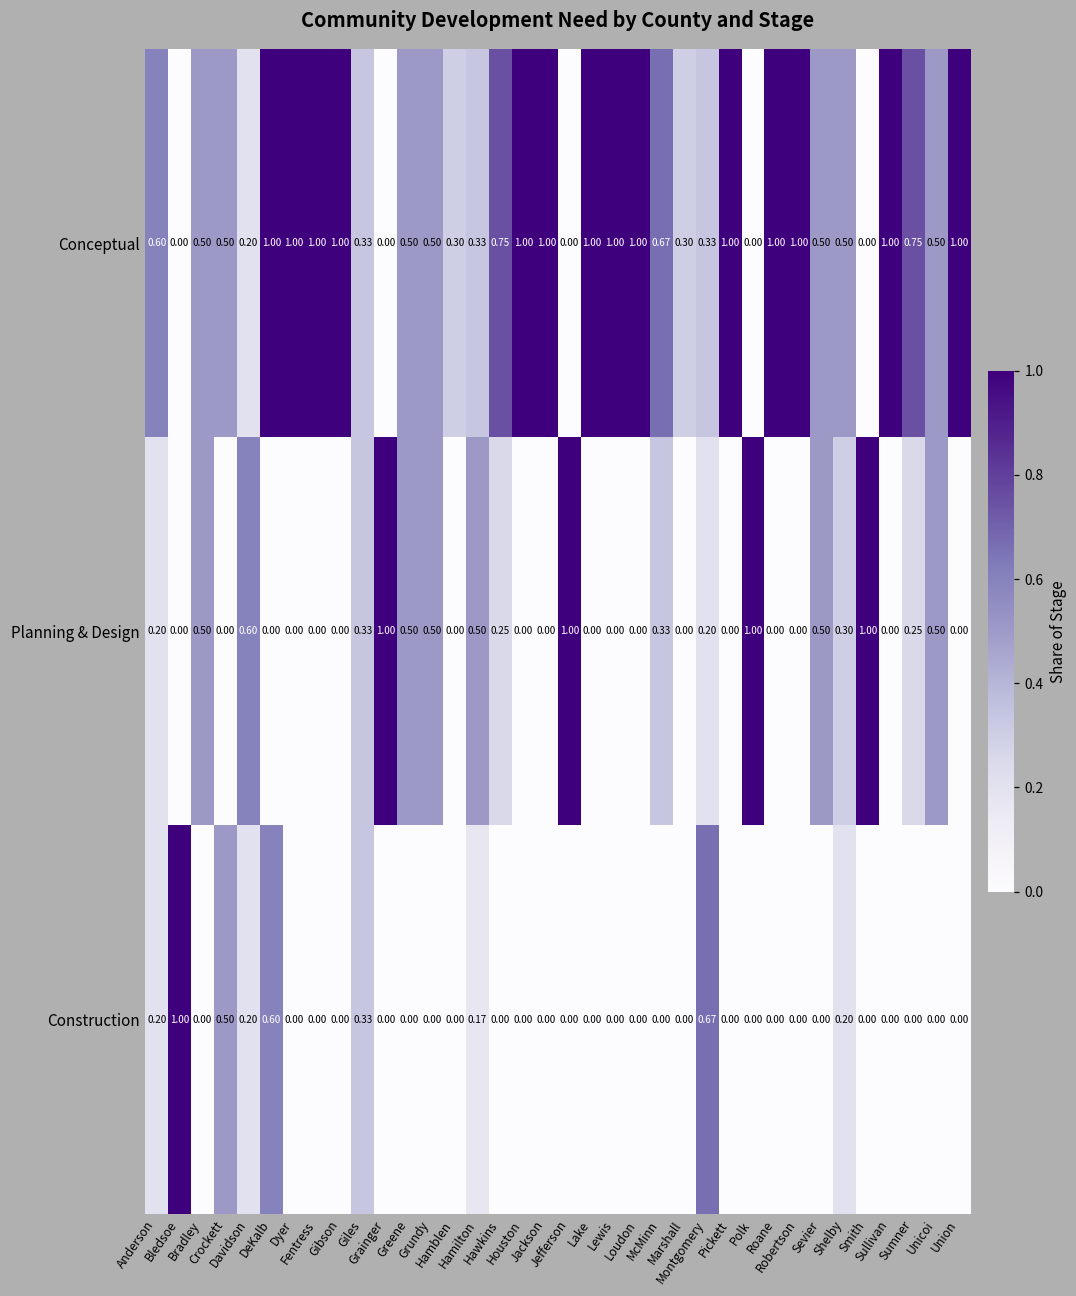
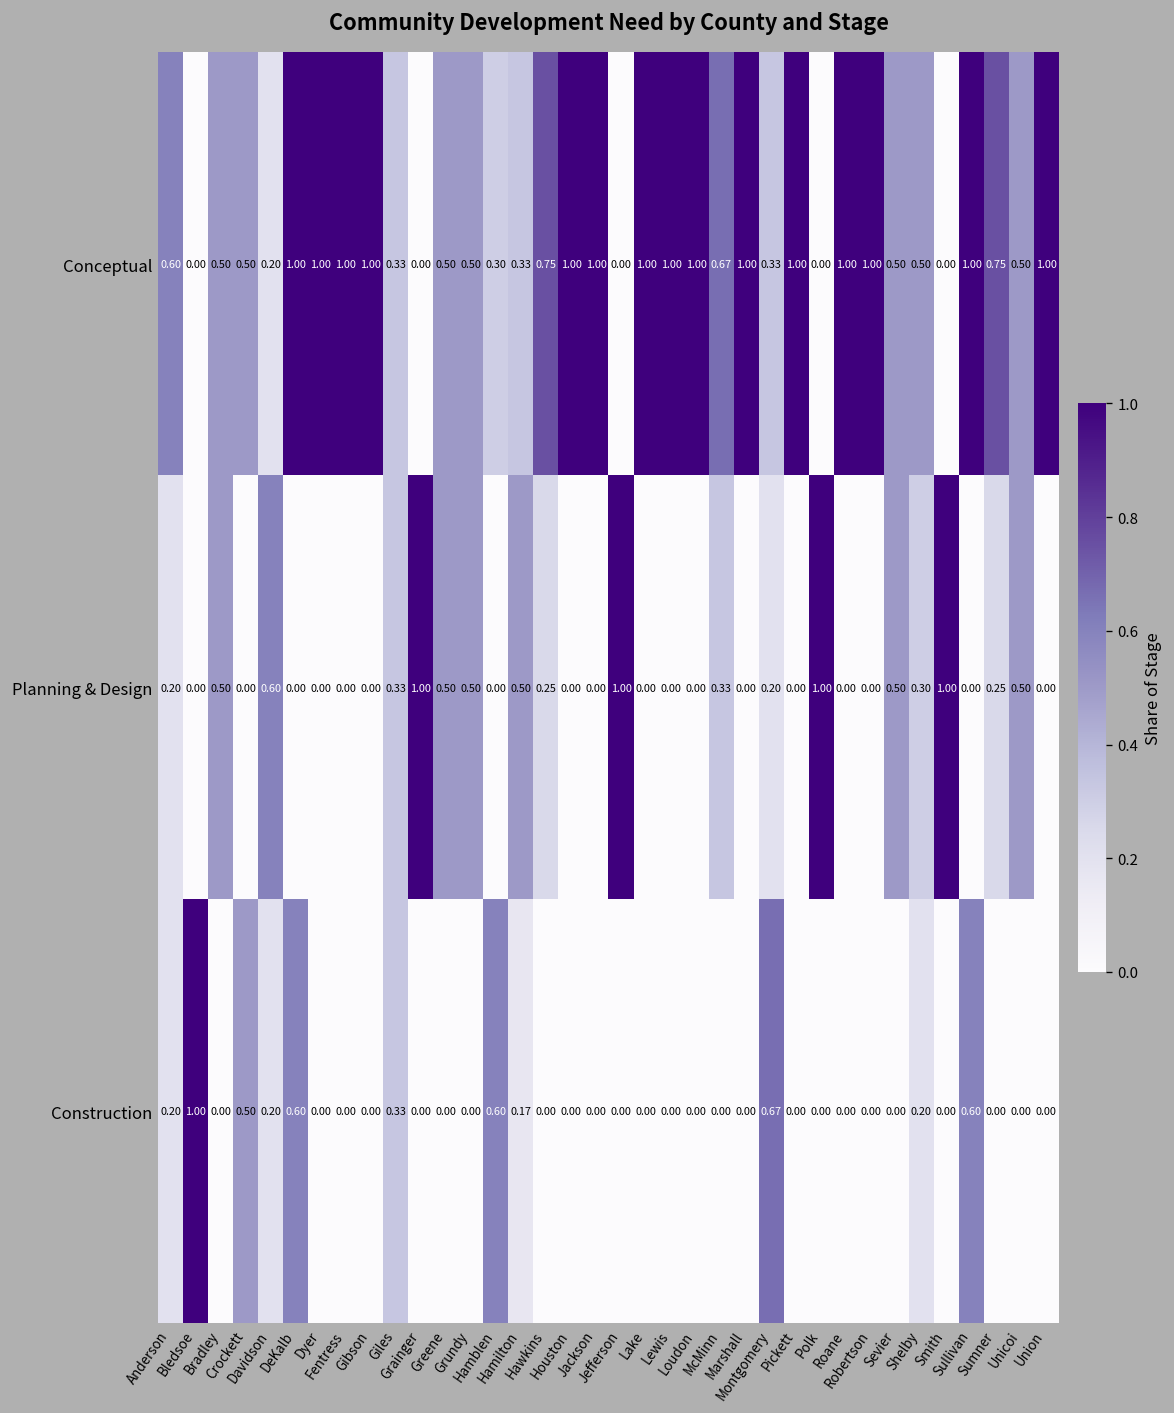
Conceptual, Marshall: 0.30 -> 1.00
Construction, Hamblen: 0.00 -> 0.60
Construction, Sullivan: 0.00 -> 0.60
